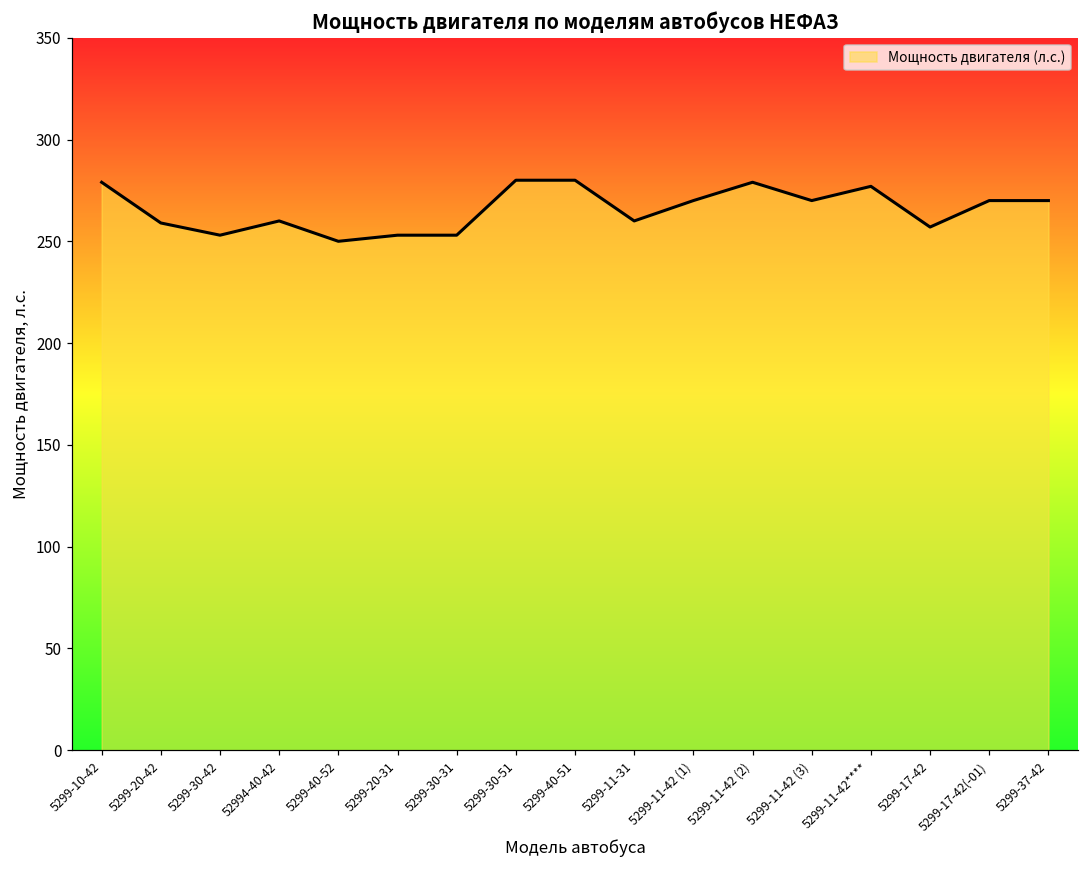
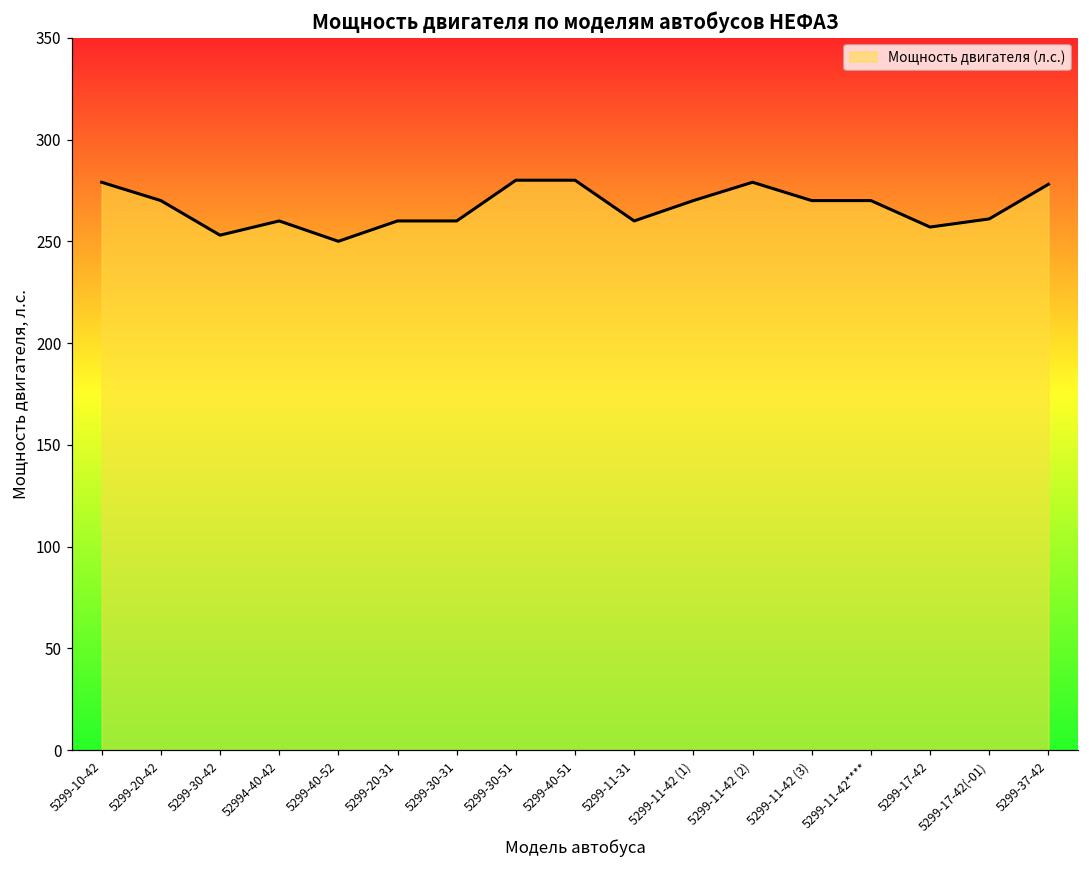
5299-20-42: 259 -> 270
5299-20-31: 253 -> 260
5299-30-31: 253 -> 260
5299-11-42****: 277 -> 270
5299-17-42(-01): 270 -> 261
5299-37-42: 270 -> 278
